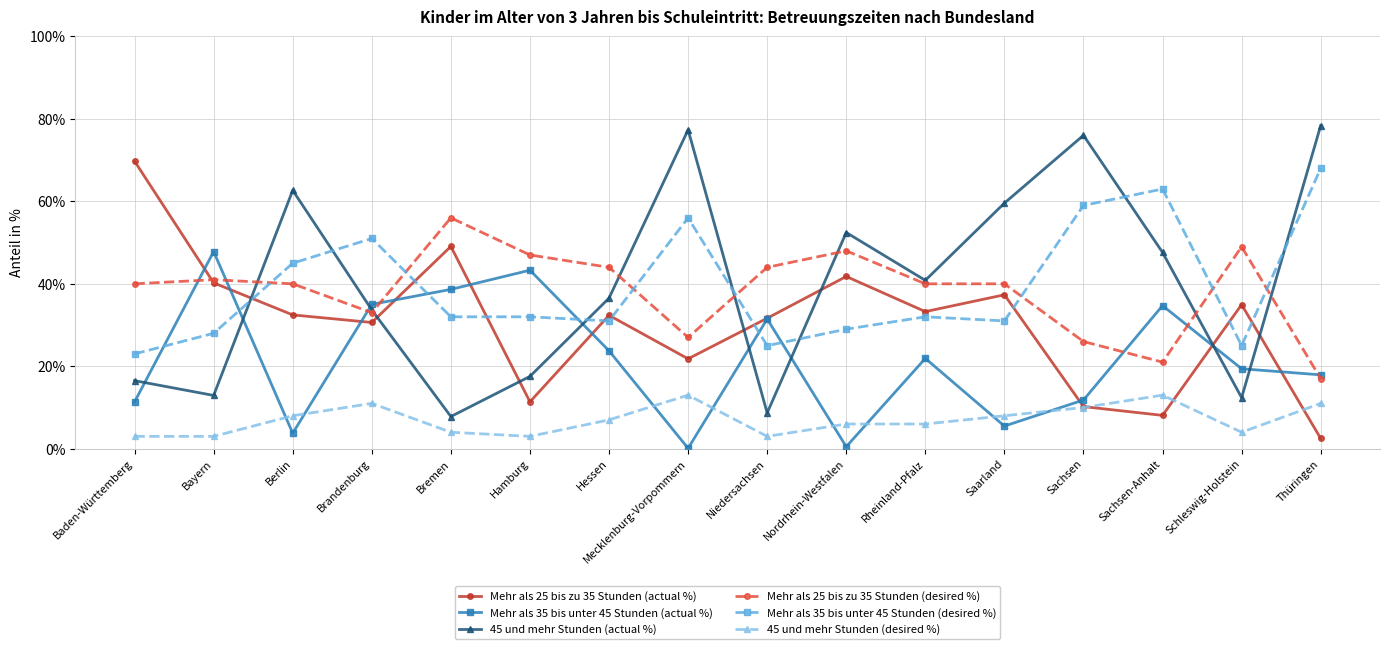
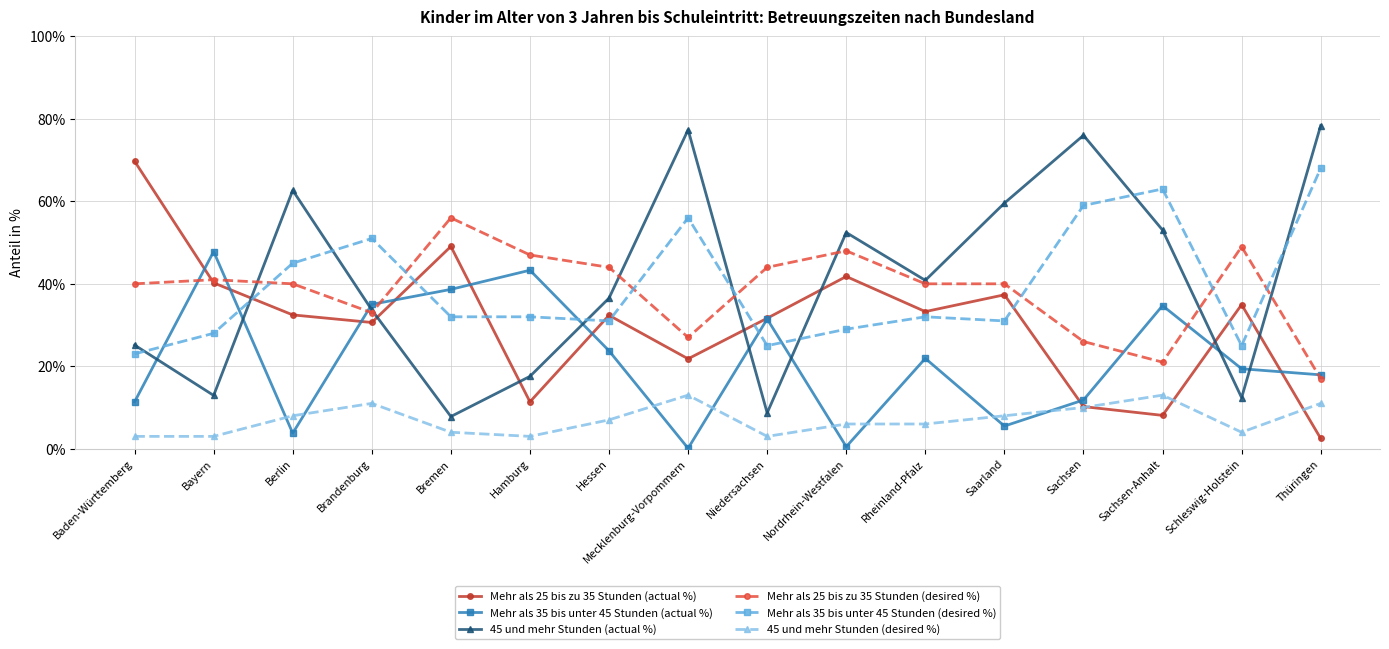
45 und mehr Stunden (actual %), Baden-Württemberg: 17% -> 25%
45 und mehr Stunden (actual %), Sachsen-Anhalt: 48% -> 53%
